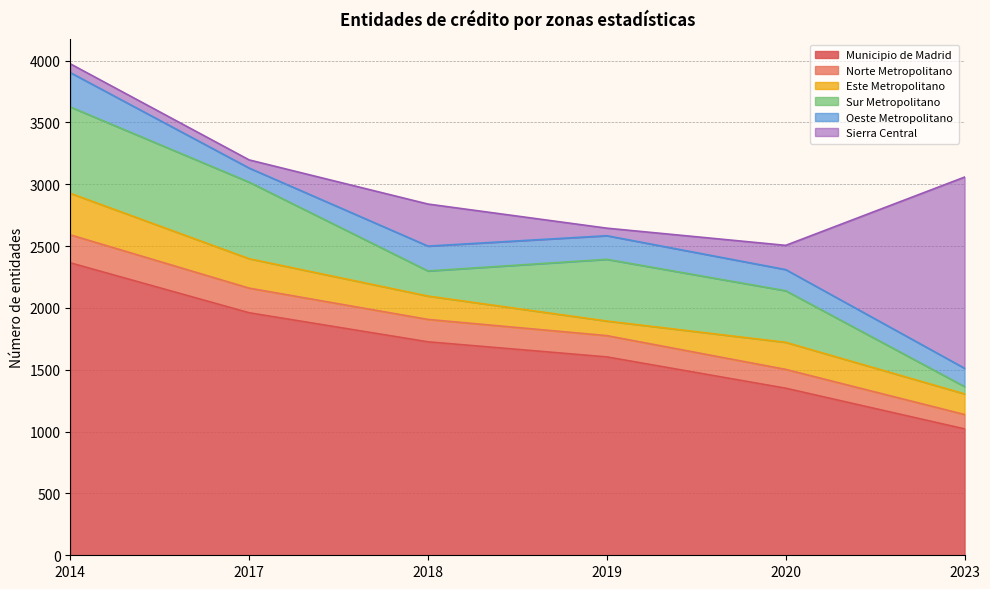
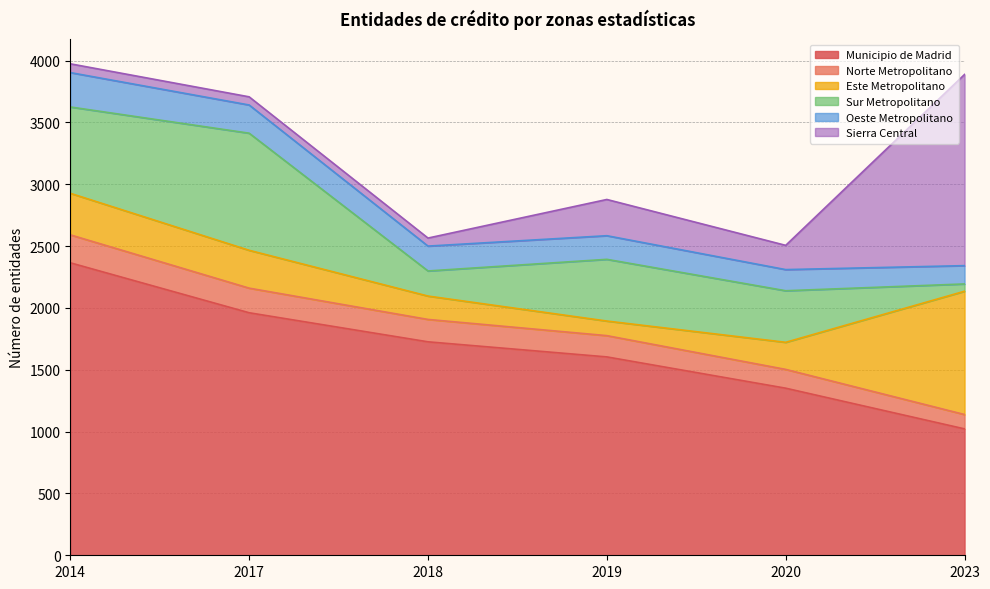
Este Metropolitano, 2017: 240 -> 310
Sur Metropolitano, 2017: 620 -> 950
Oeste Metropolitano, 2017: 110 -> 230
Sierra Central, 2018: 340 -> 70
Sierra Central, 2019: 60 -> 290
Este Metropolitano, 2023: 170 -> 1000
